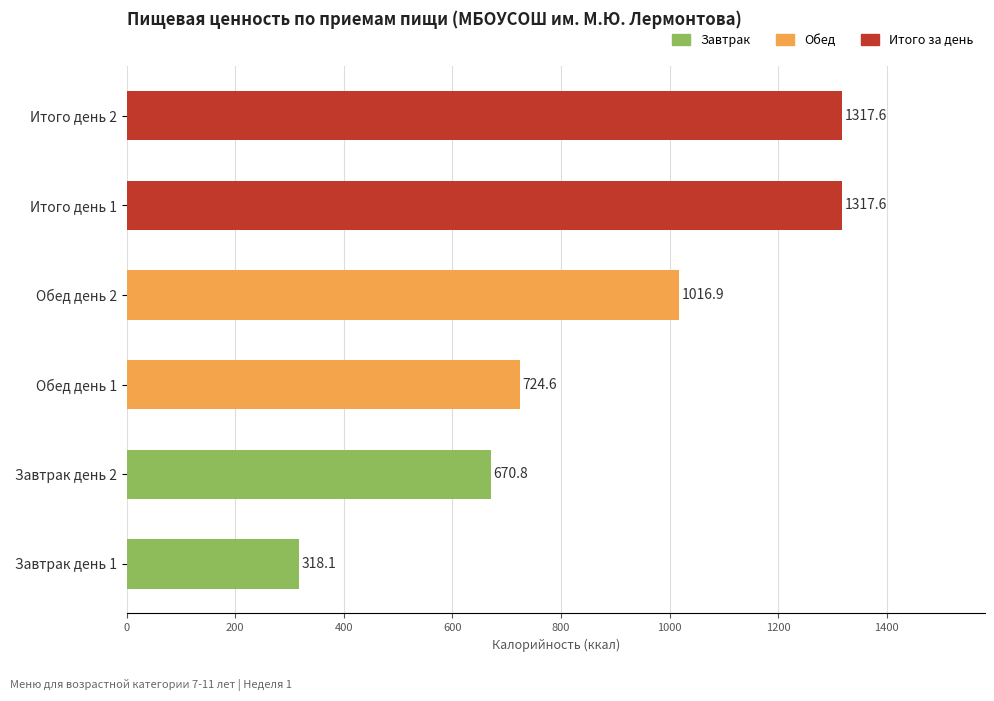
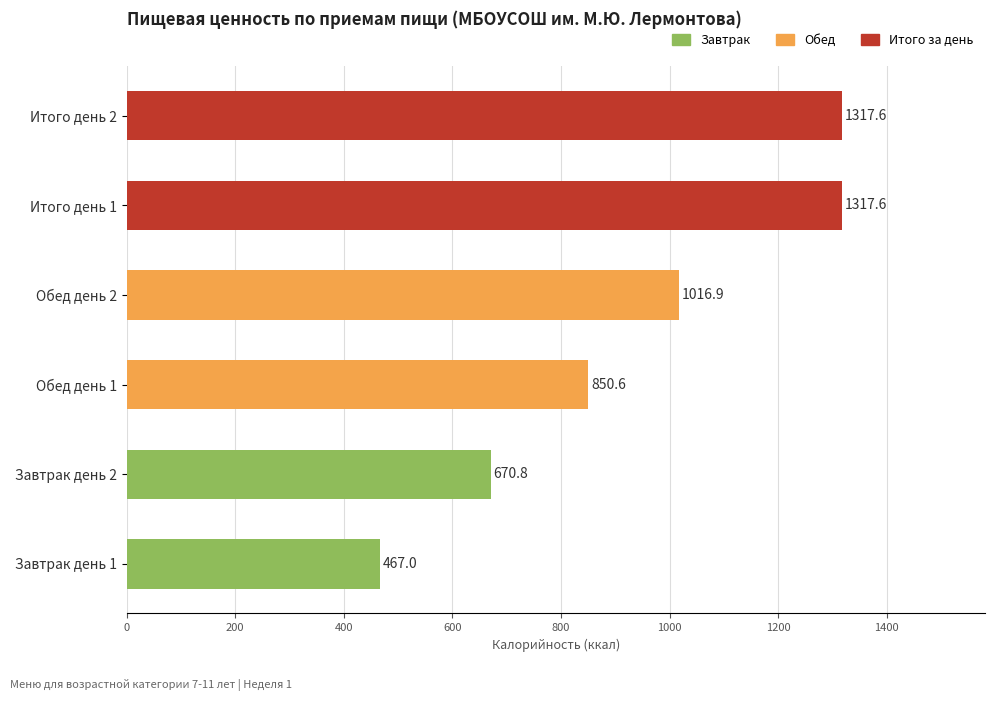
Обед день 1: 724.6 -> 850.6
Завтрак день 1: 318.1 -> 467.0
